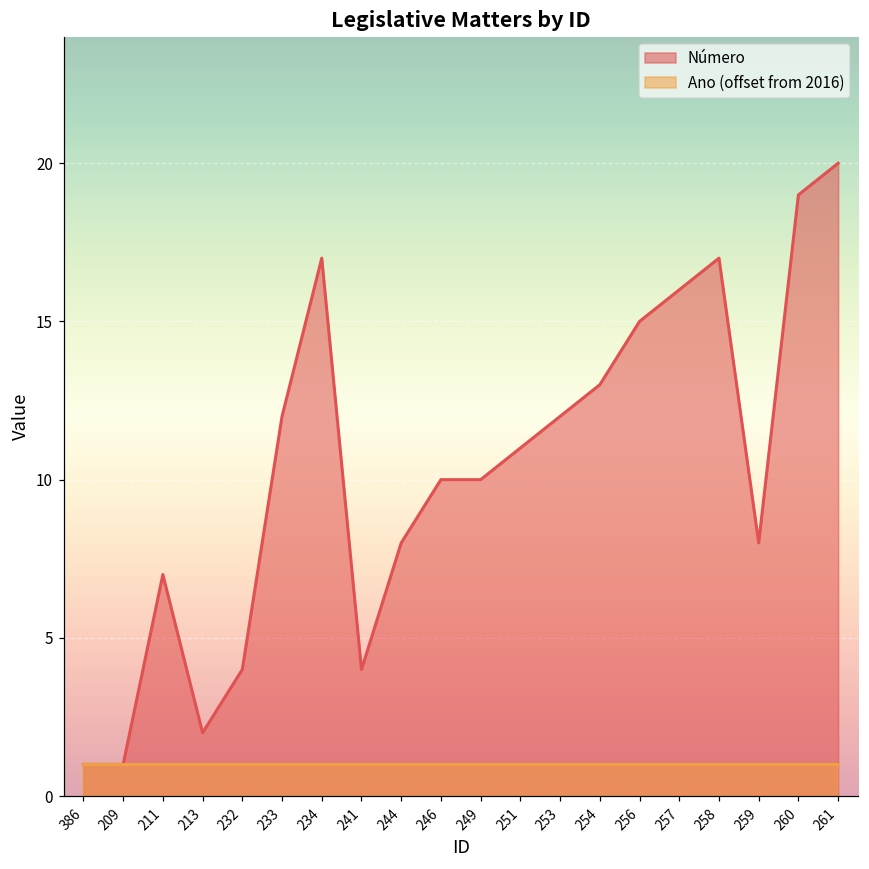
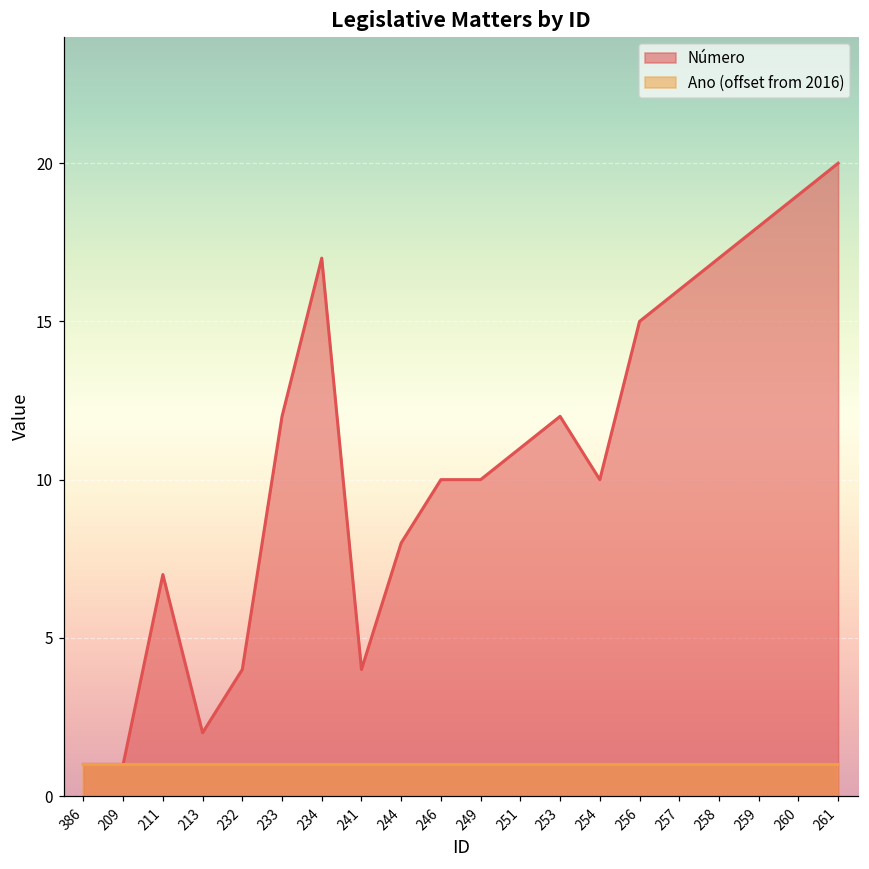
Número, 254: 13 -> 10
Número, 259: 8 -> 18
